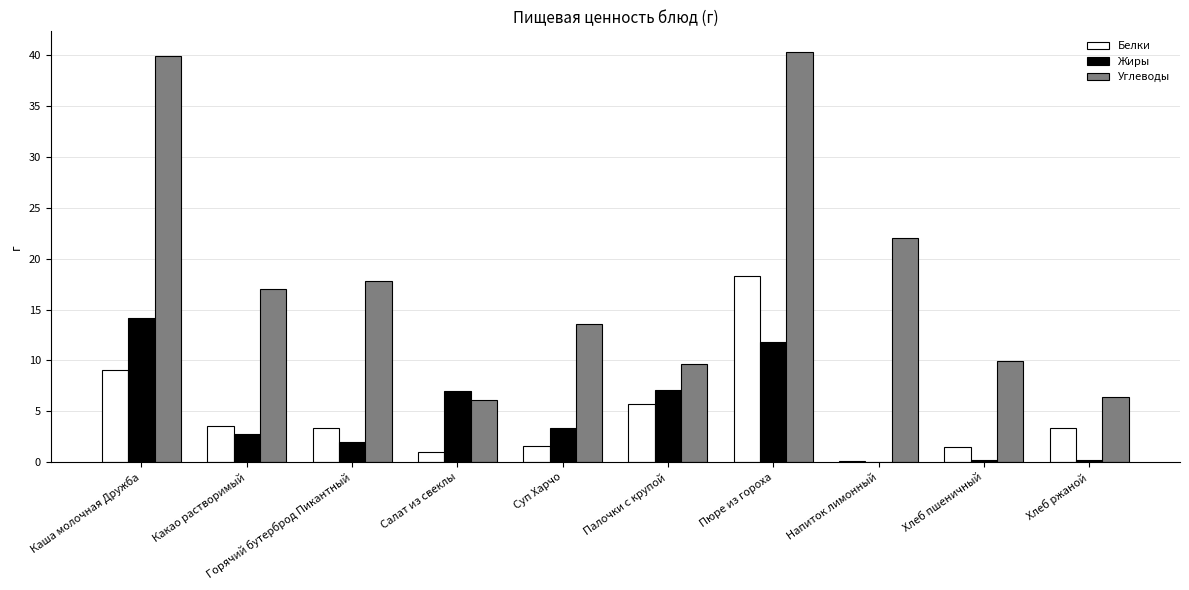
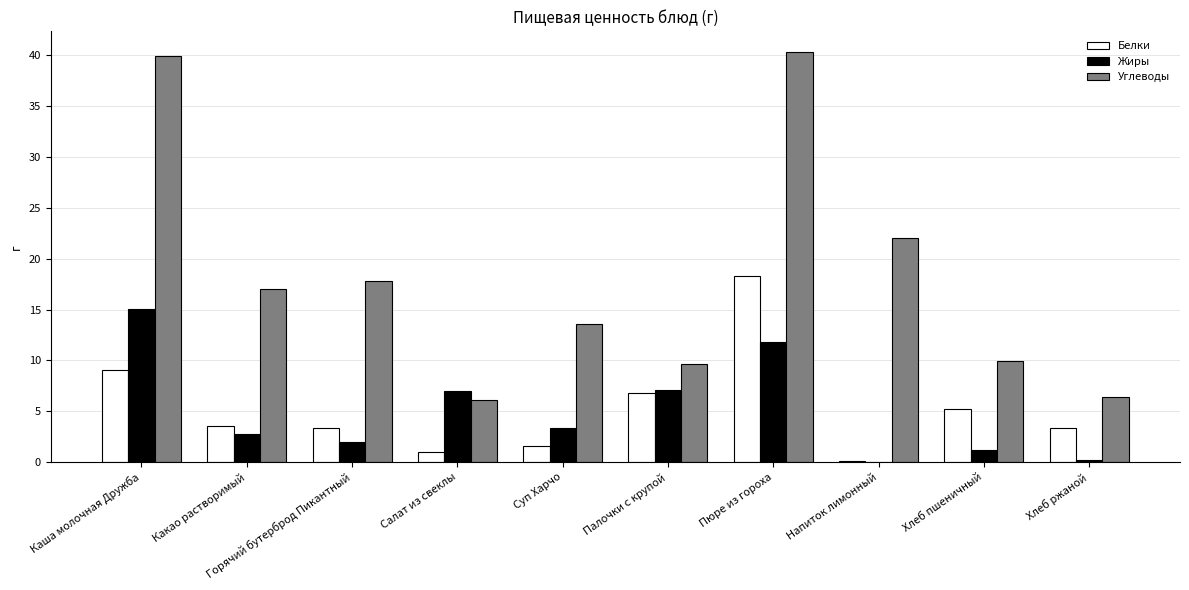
Жиры, Каша молочная Дружба: 14.1 -> 15.0
Белки, Палочки с крупой: 5.7 -> 6.8
Белки, Хлеб пшеничный: 1.5 -> 5.2
Жиры, Хлеб пшеничный: 0.2 -> 1.2
